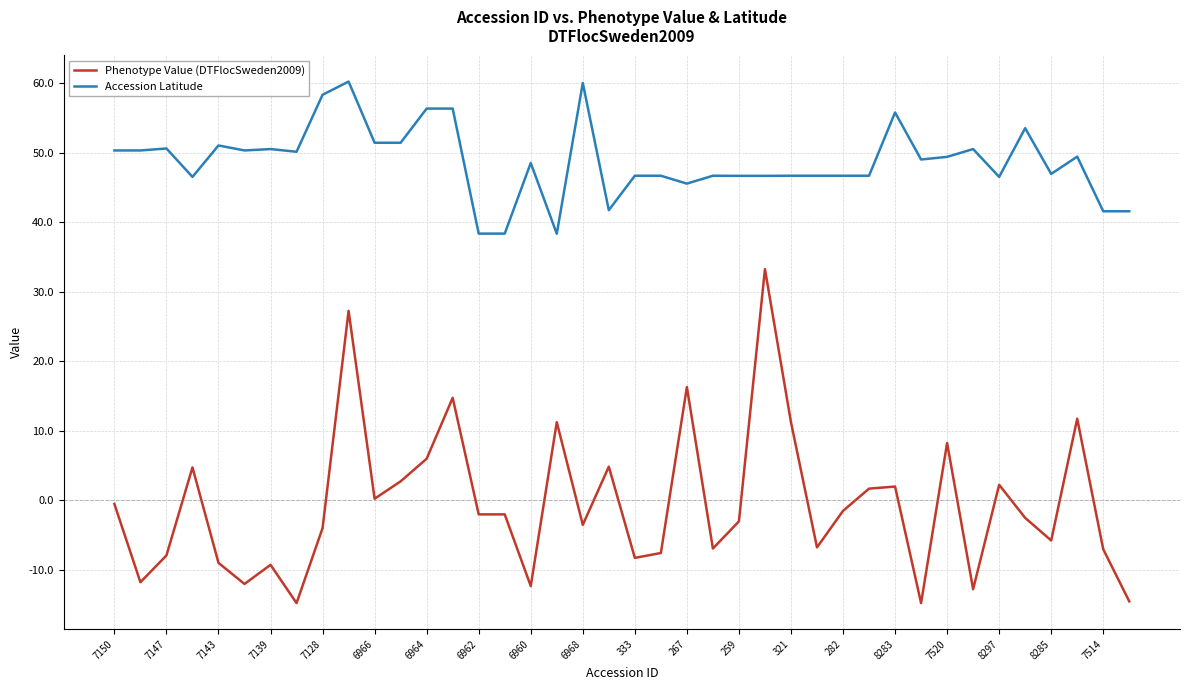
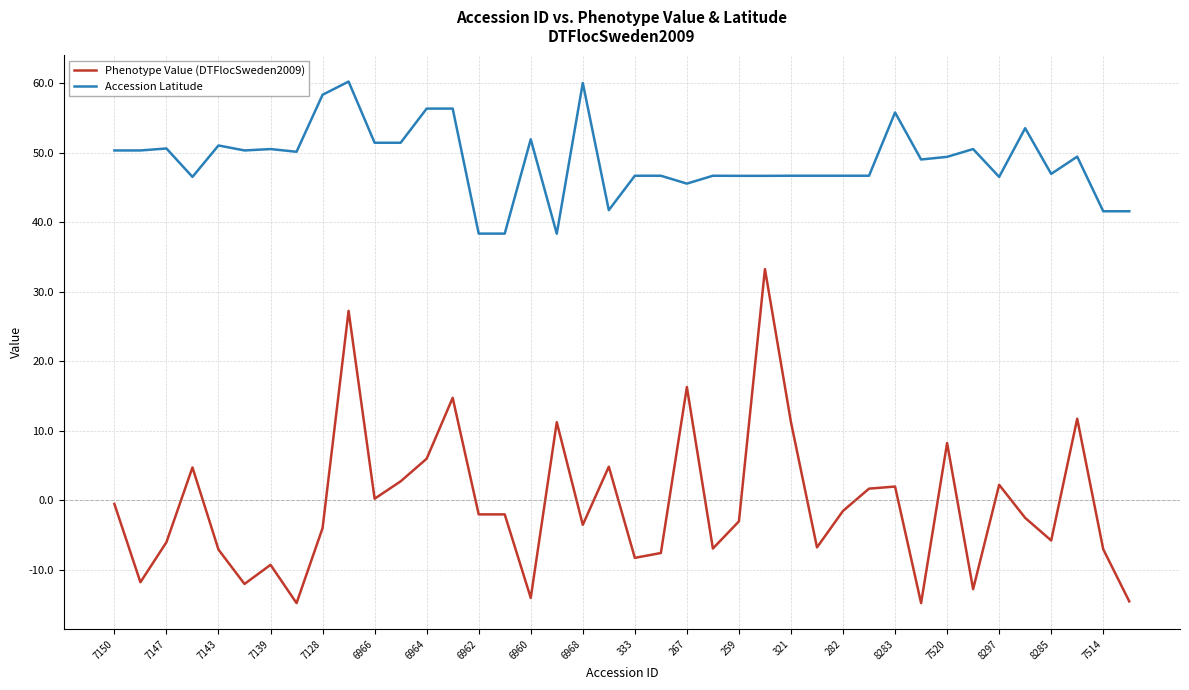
Phenotype Value (DTFlocSweden2009), 7147: -8 -> -6
Phenotype Value (DTFlocSweden2009), 7143: -9 -> -7
Phenotype Value (DTFlocSweden2009), 6960: -12 -> -14
Accession Latitude, 6960: 49 -> 52
